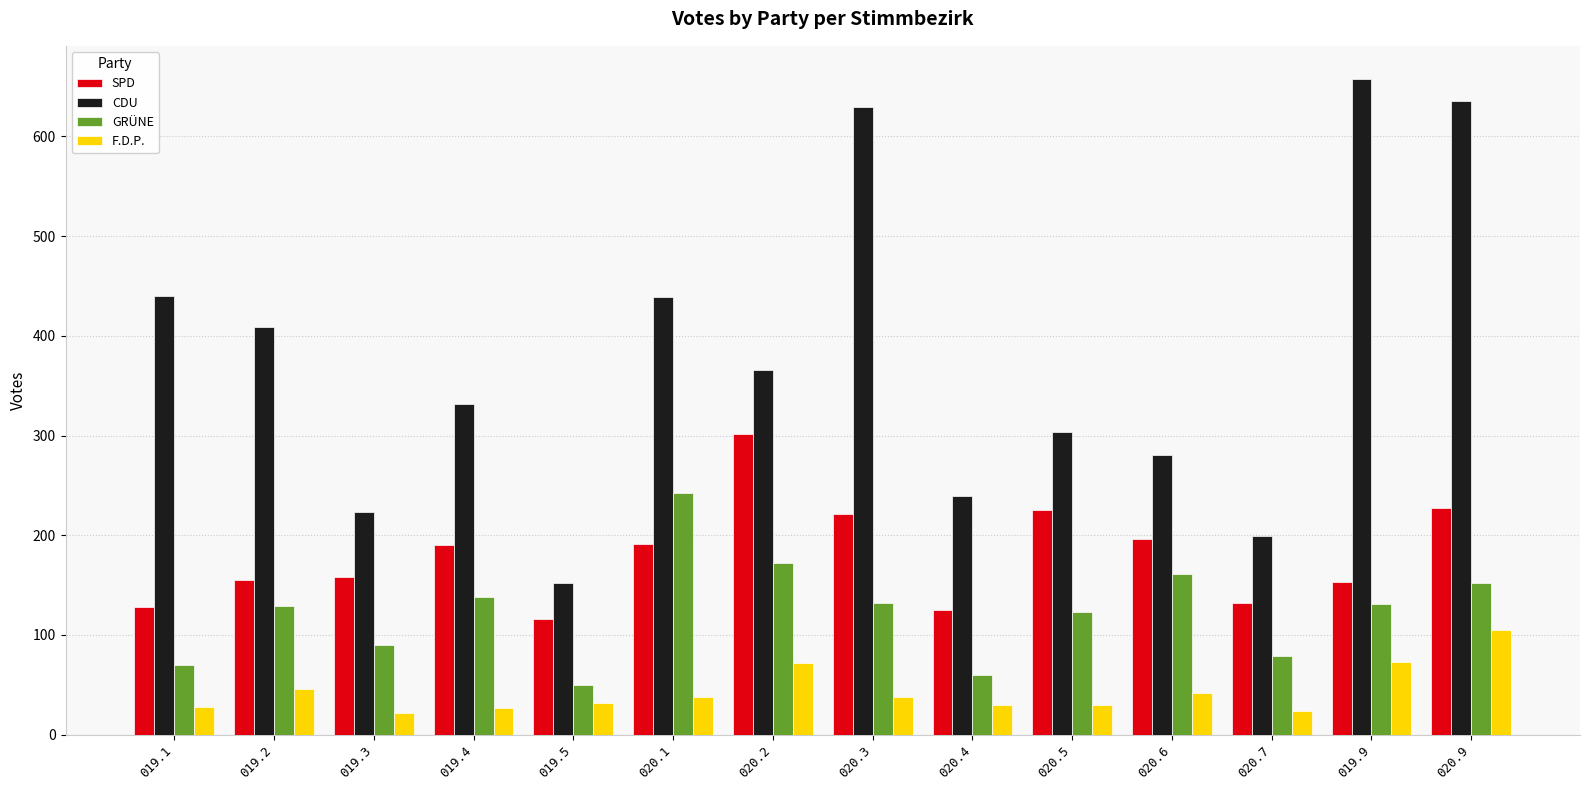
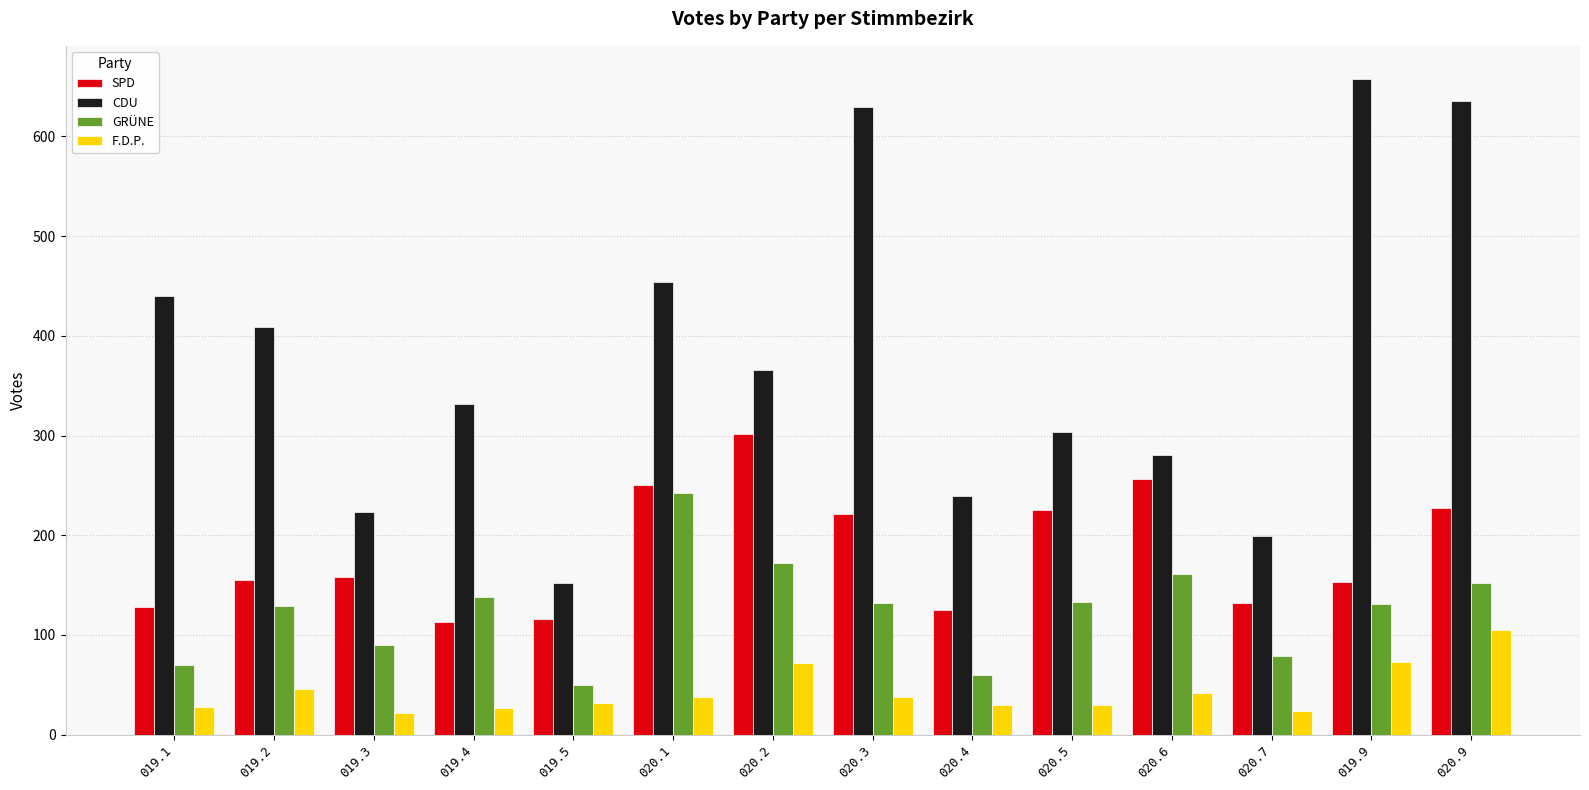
SPD, 019.4: 190 -> 110
SPD, 020.1: 190 -> 250
CDU, 020.1: 440 -> 450
GRÜNE, 020.5: 120 -> 130
SPD, 020.6: 200 -> 260
